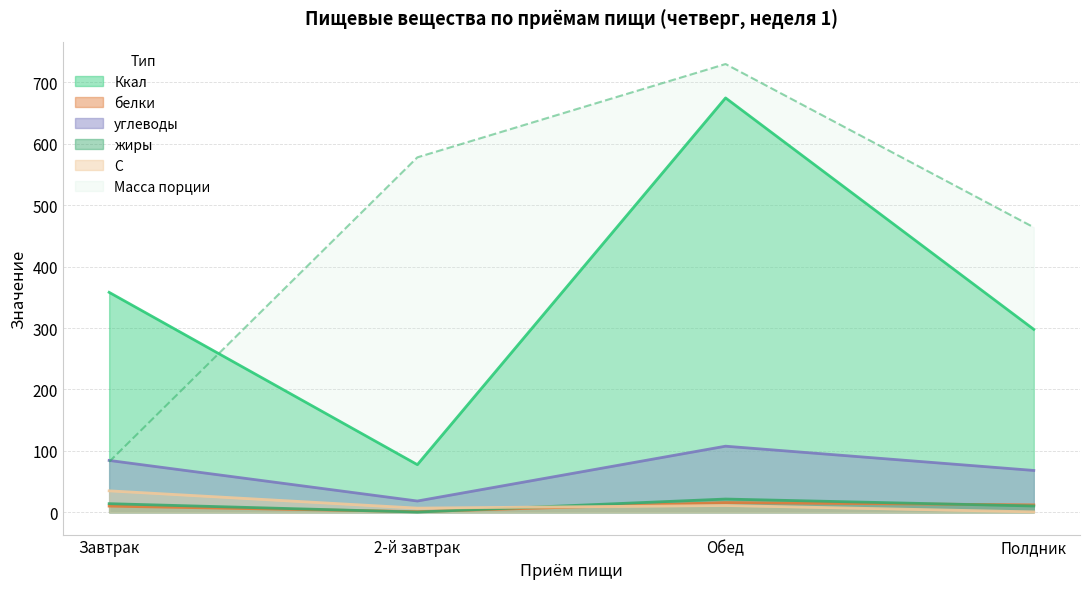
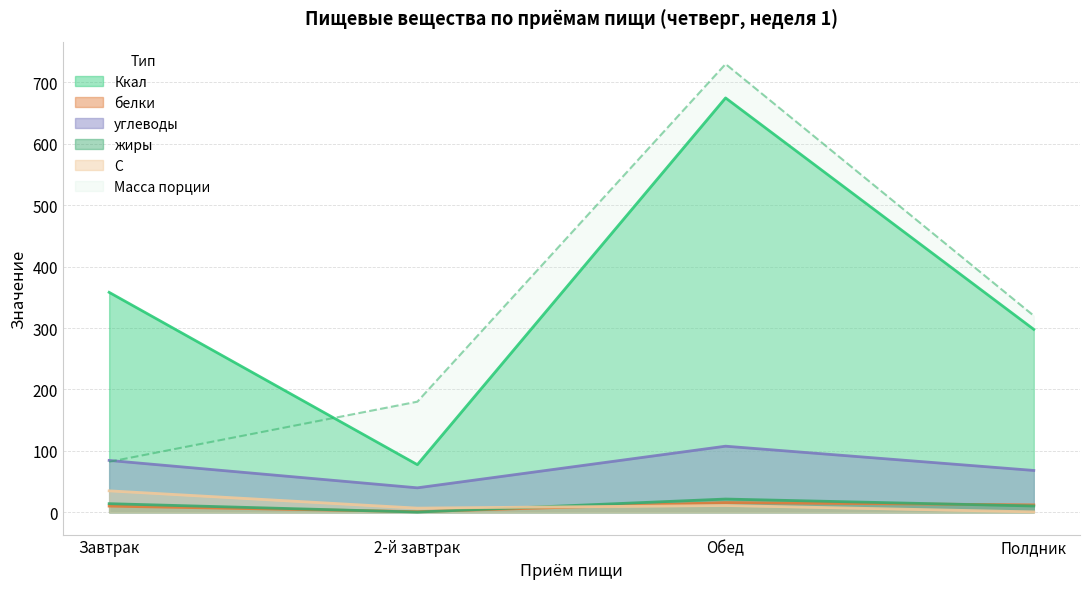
углеводы, 2-й завтрак: 20 -> 40
Масса порции, 2-й завтрак: 580 -> 180
Масса порции, Полдник: 460 -> 320
